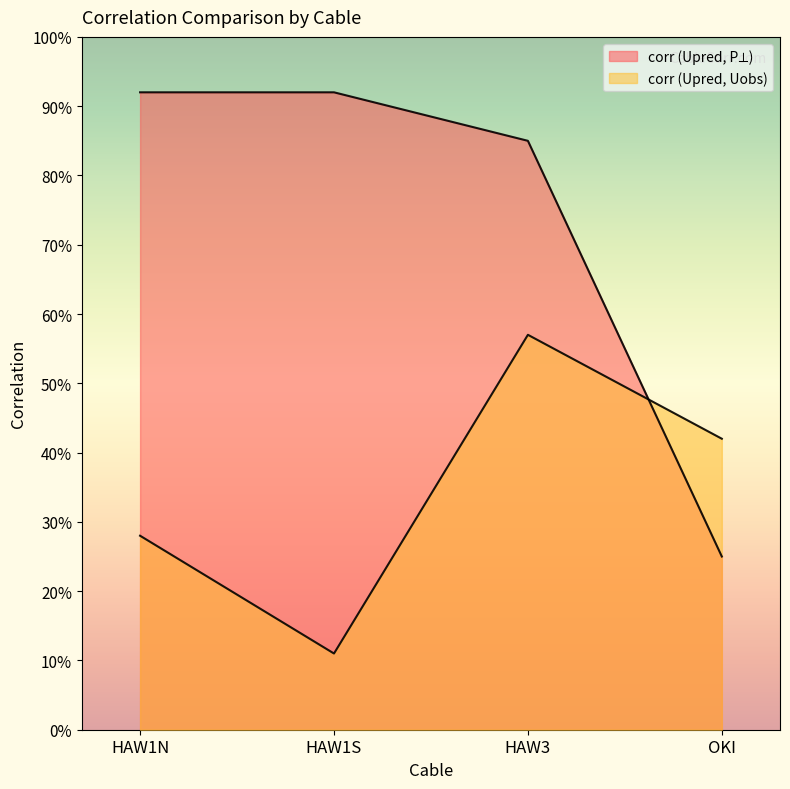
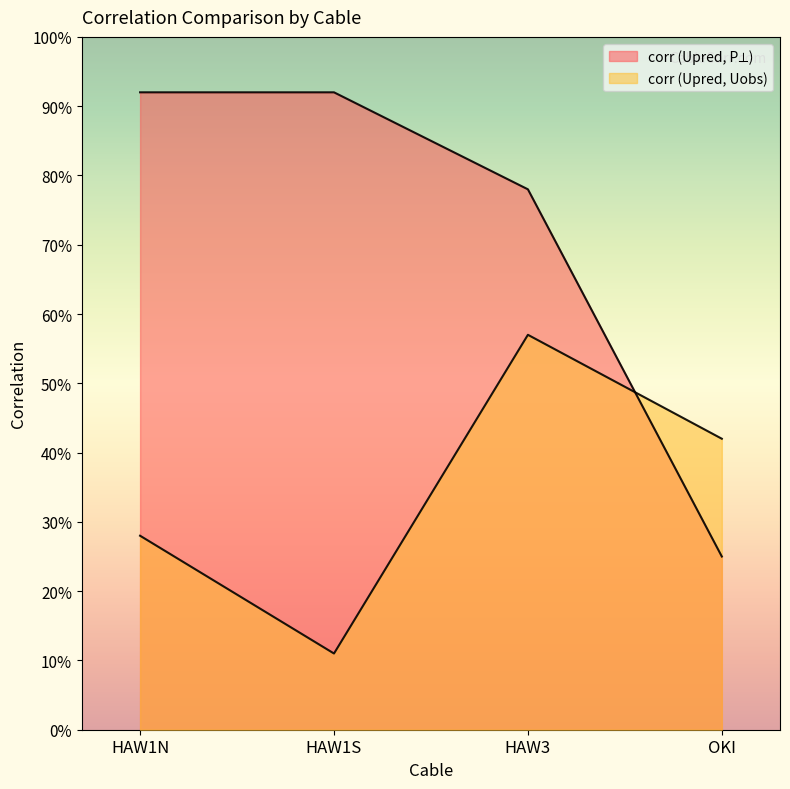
corr (Upred, P⟂), HAW3: 85% -> 78%
